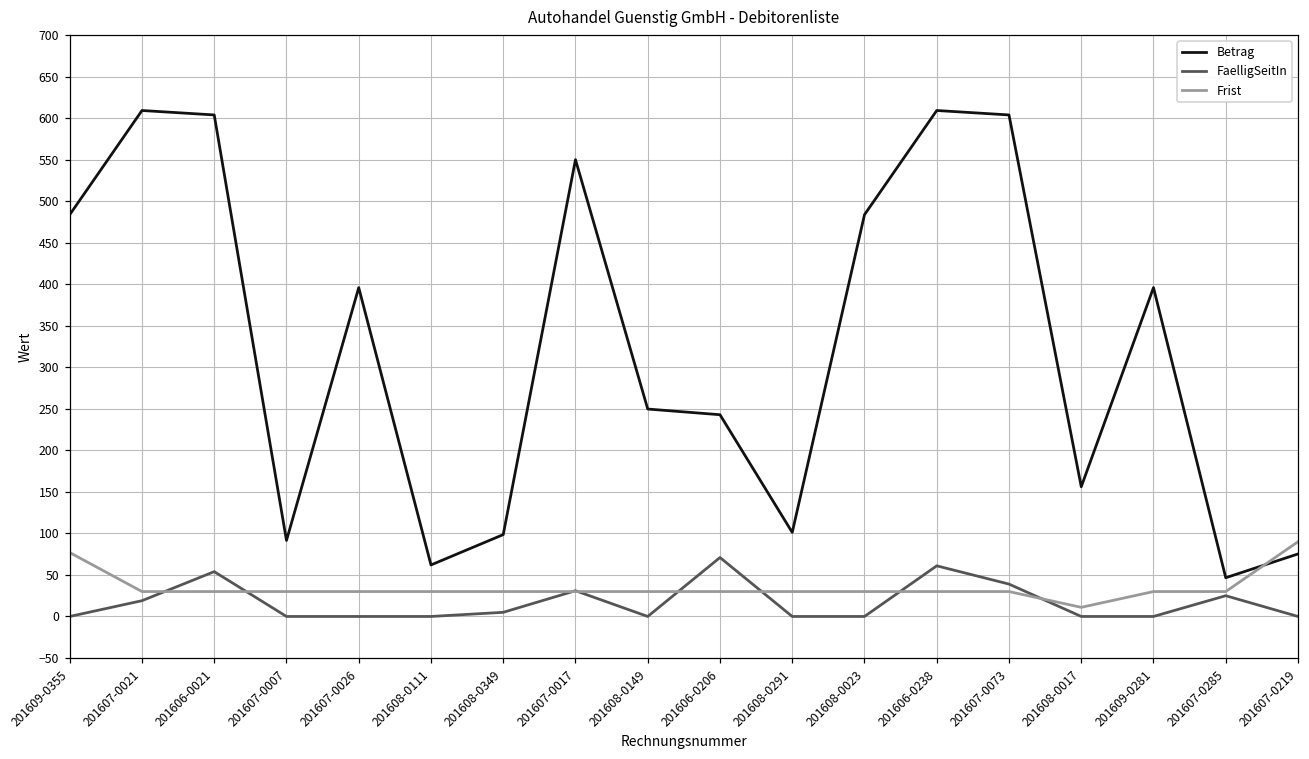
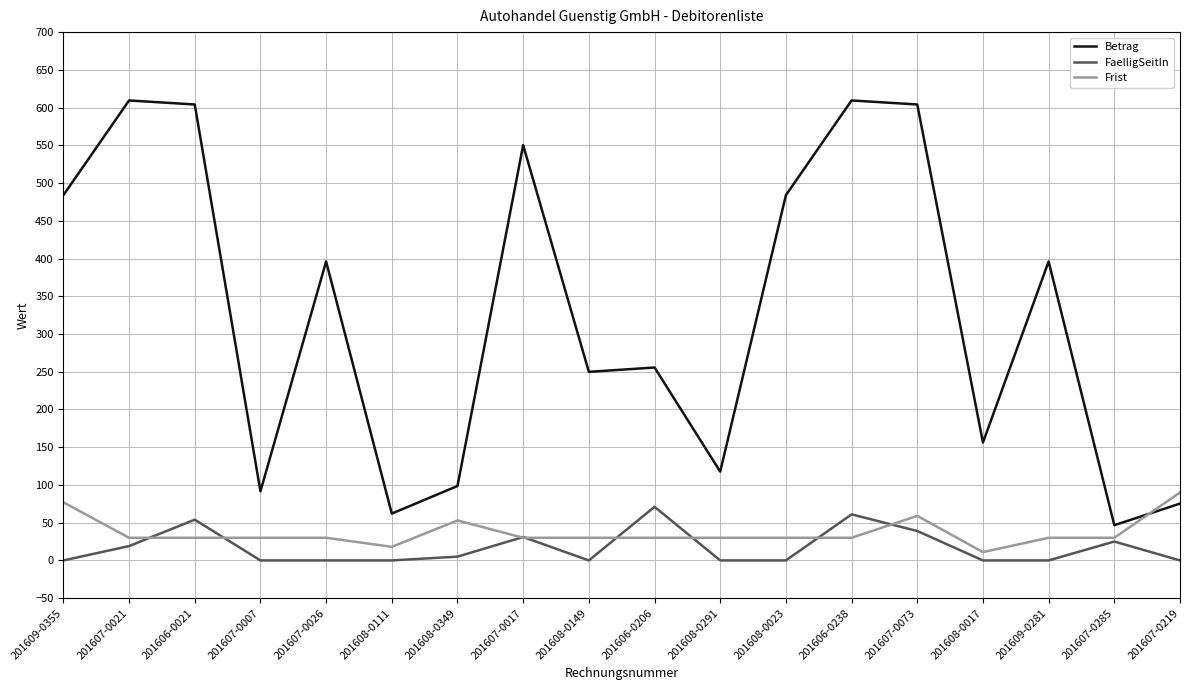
Frist, 201608-0111: 30 -> 20
Frist, 201608-0349: 30 -> 50
Betrag, 201606-0206: 240 -> 260
Betrag, 201608-0291: 100 -> 120
Frist, 201607-0073: 30 -> 60
